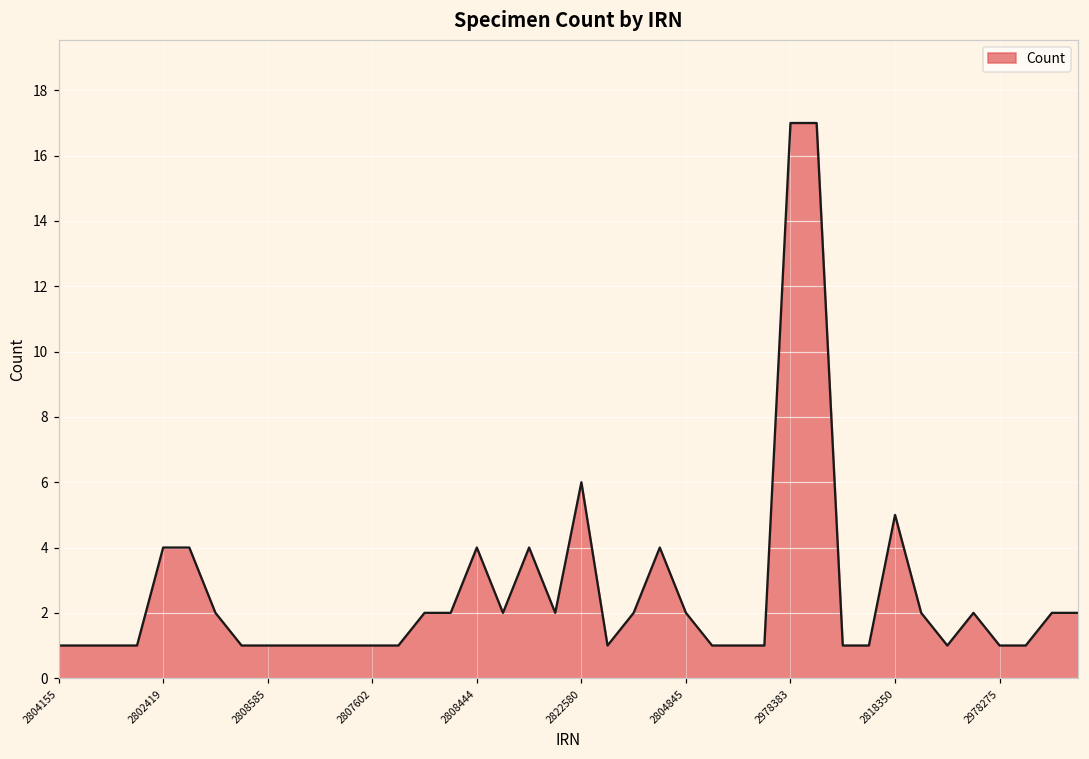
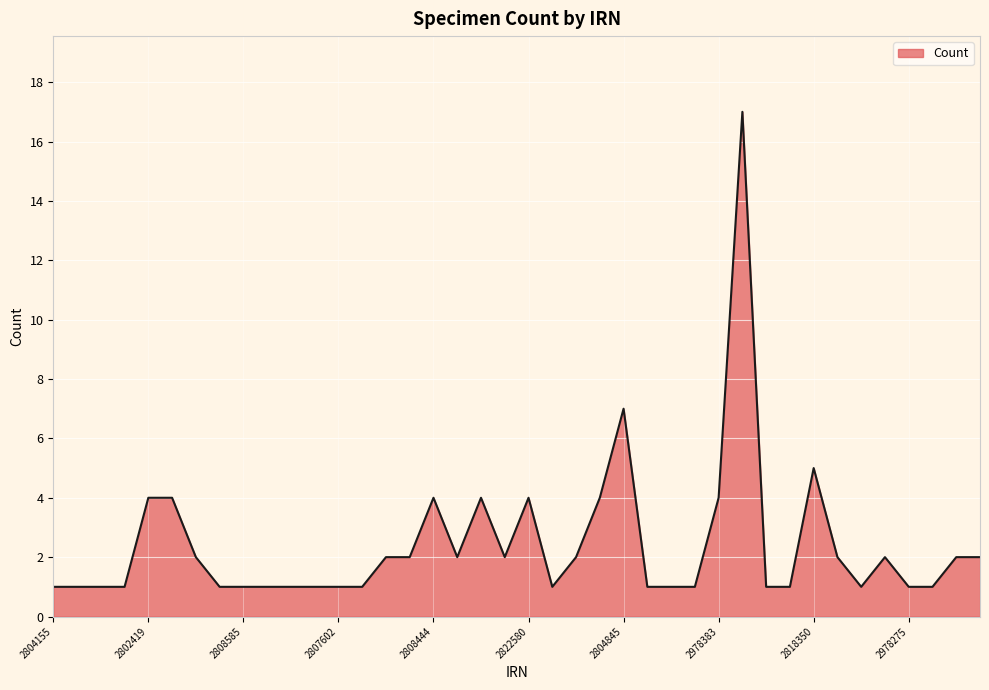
2822580: 6 -> 4
2804845: 2 -> 7
2978383: 17 -> 4
